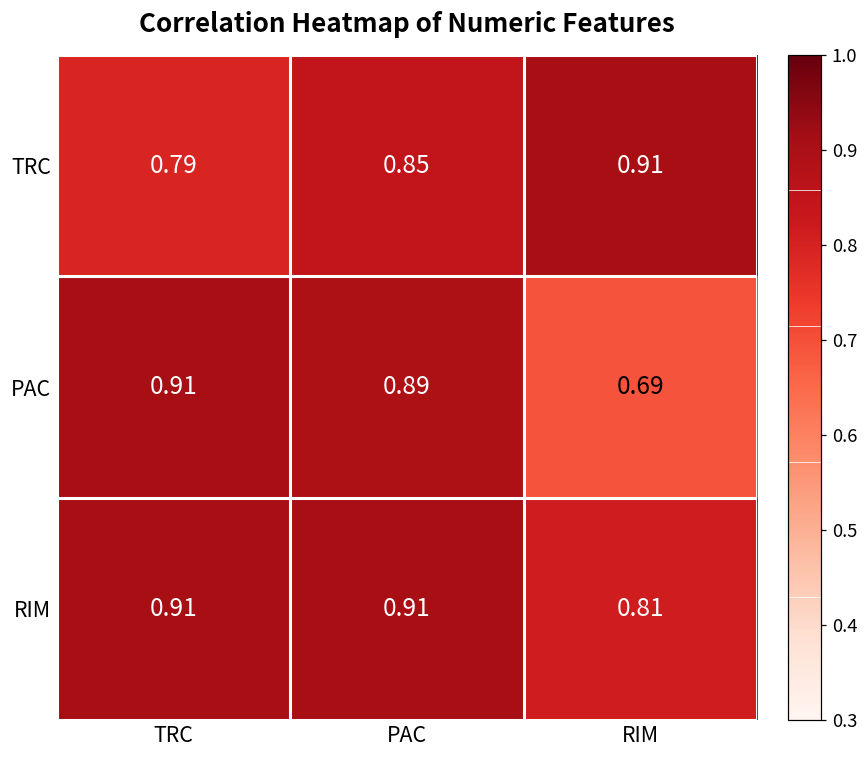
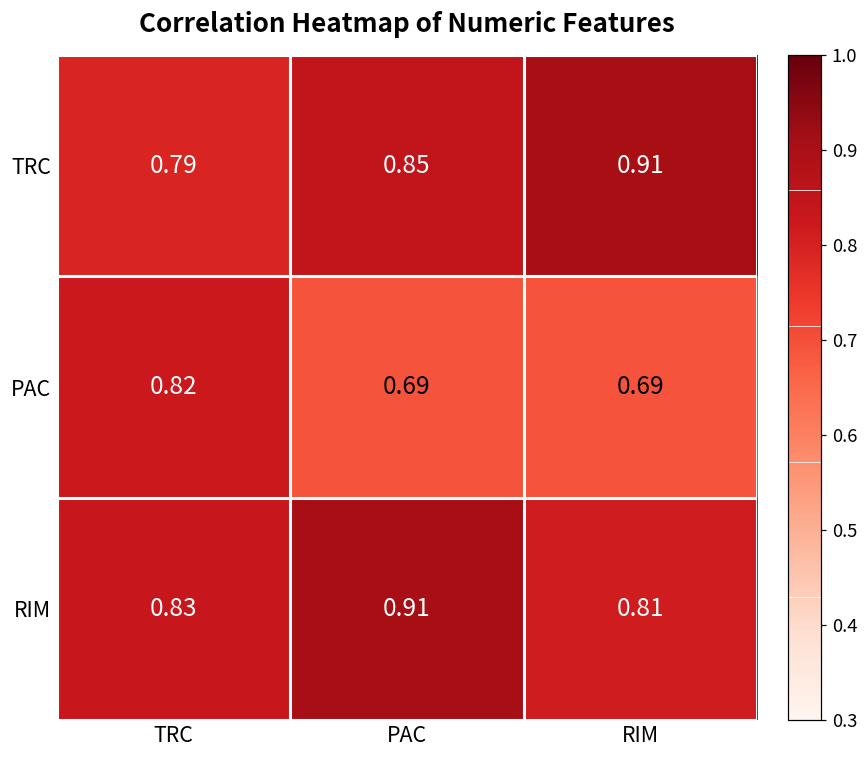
PAC, TRC: 0.91 -> 0.82
PAC, PAC: 0.89 -> 0.69
RIM, TRC: 0.91 -> 0.83
